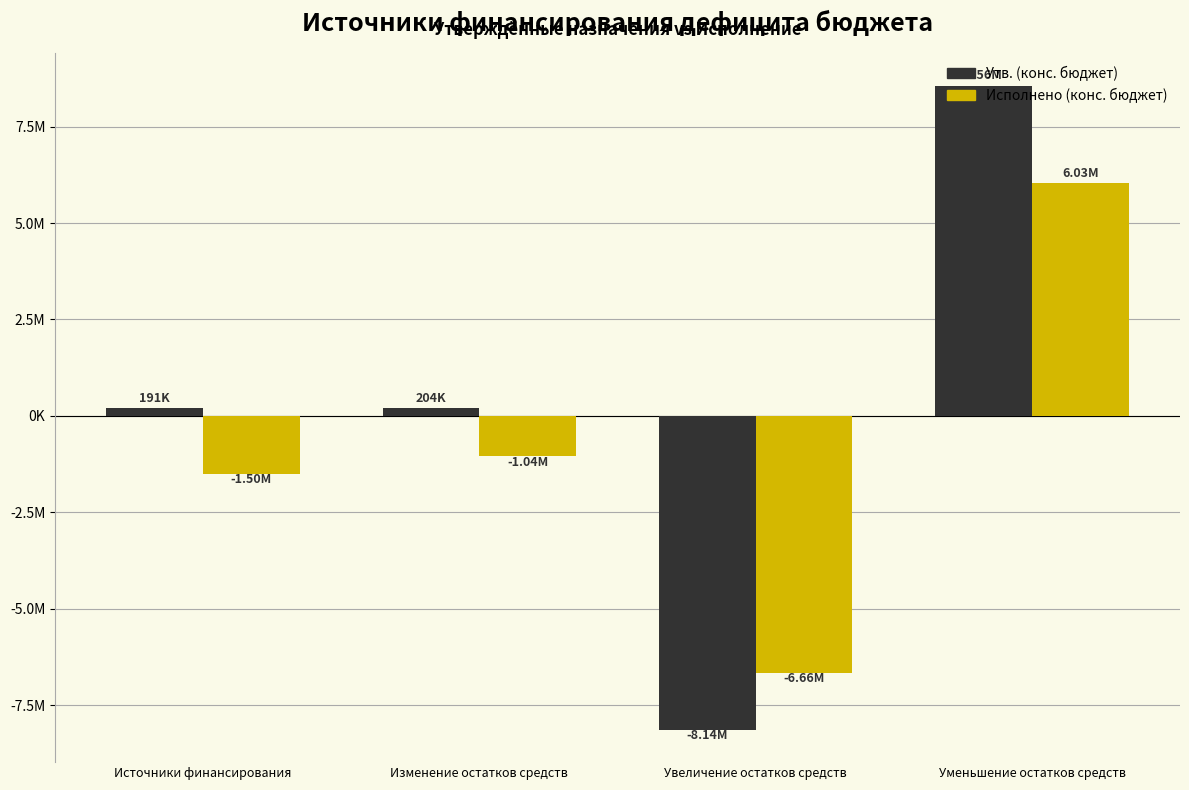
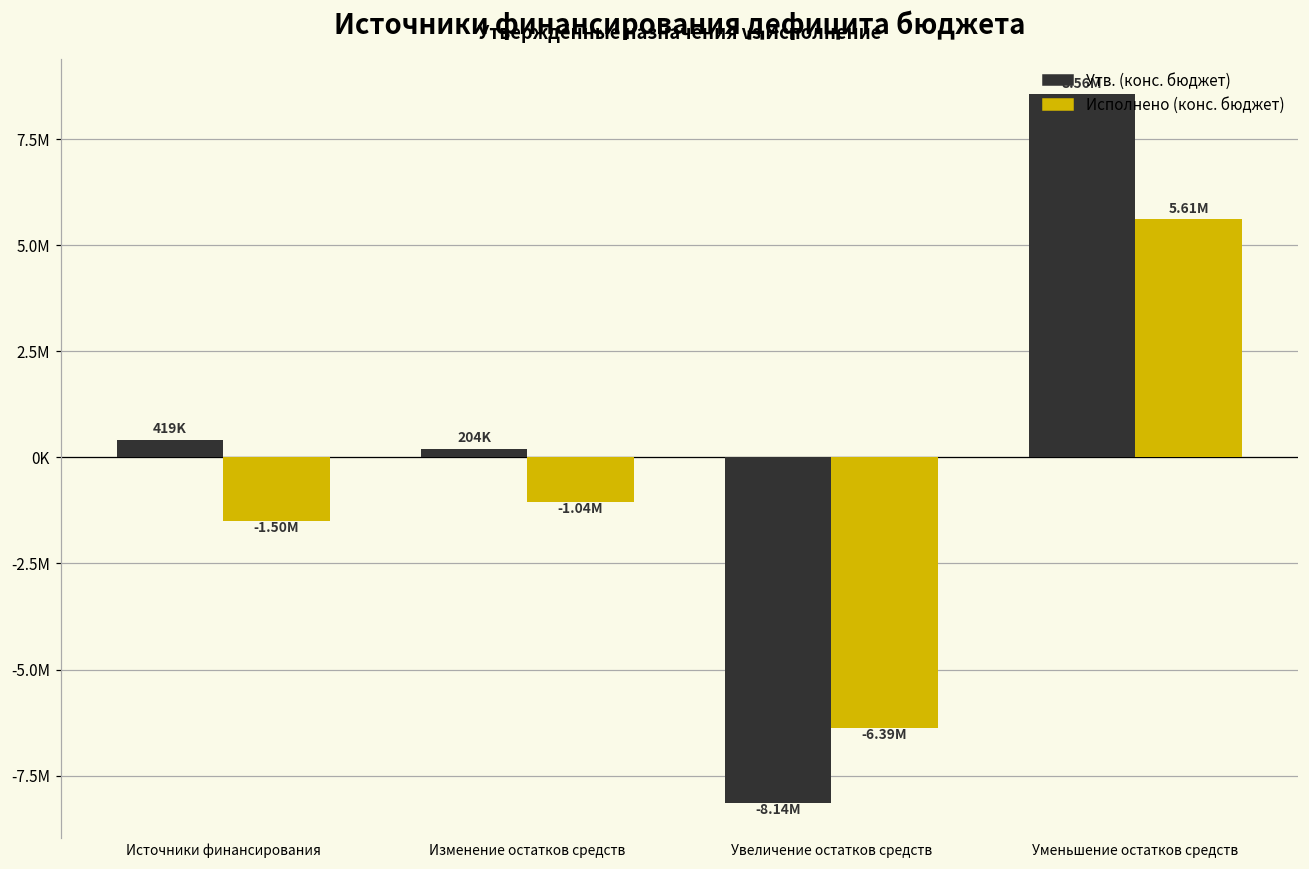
Утв. (конс. бюджет), Источники финансирования: 191K -> 419K
Исполнено (конс. бюджет), Увеличение остатков средств: -6.66M -> -6.39M
Исполнено (конс. бюджет), Уменьшение остатков средств: 6.03M -> 5.61M
